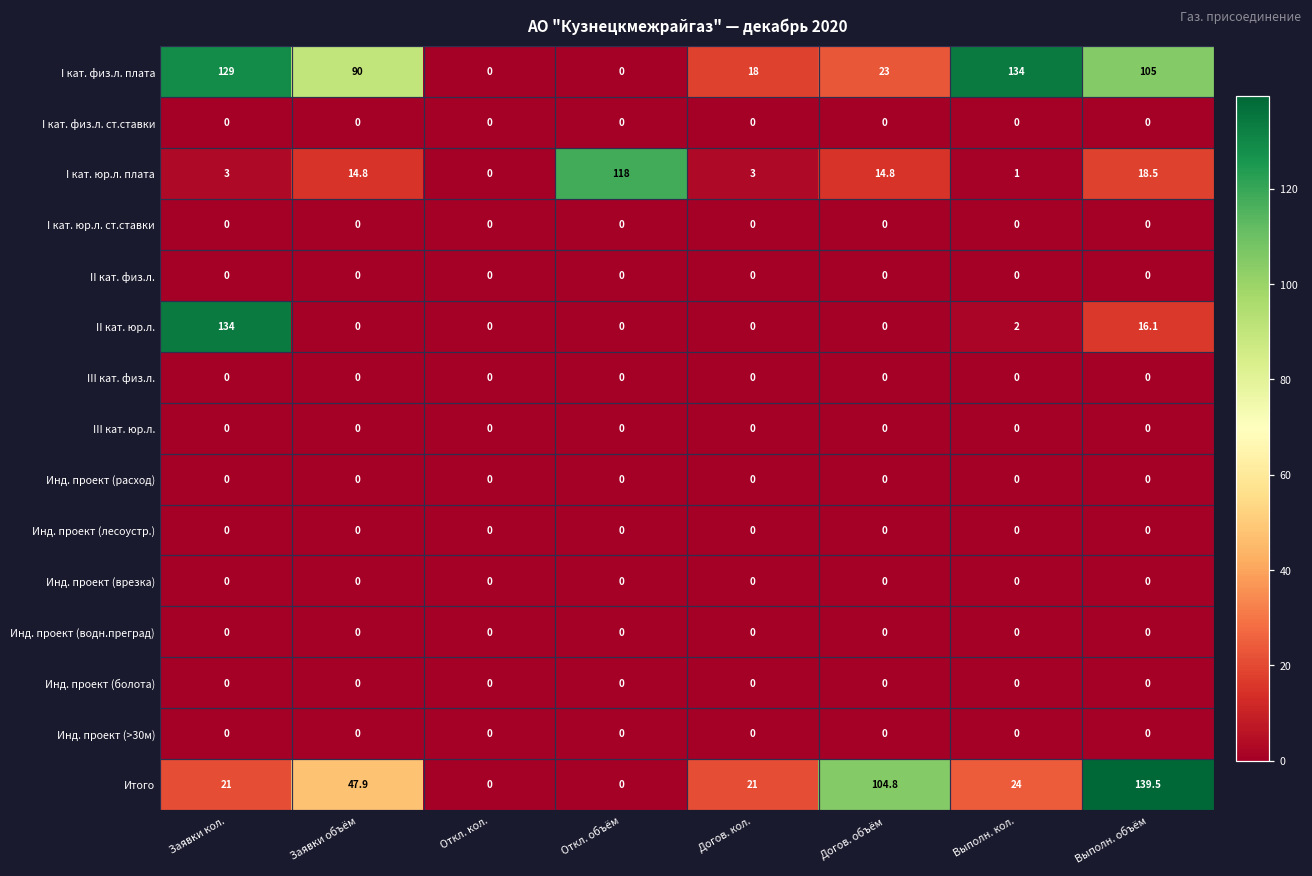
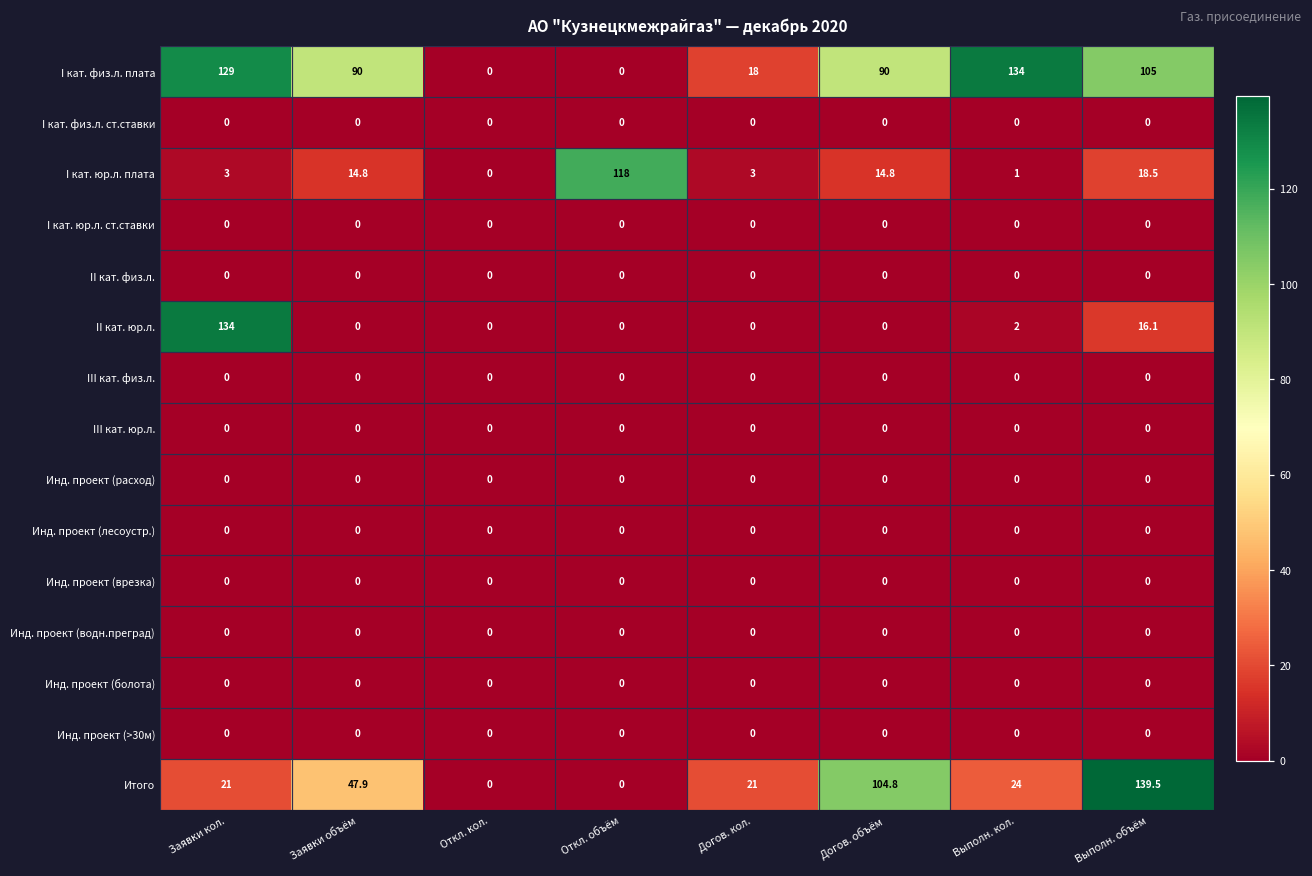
I кат. физ.л. плата, Догов. объём: 23 -> 90
